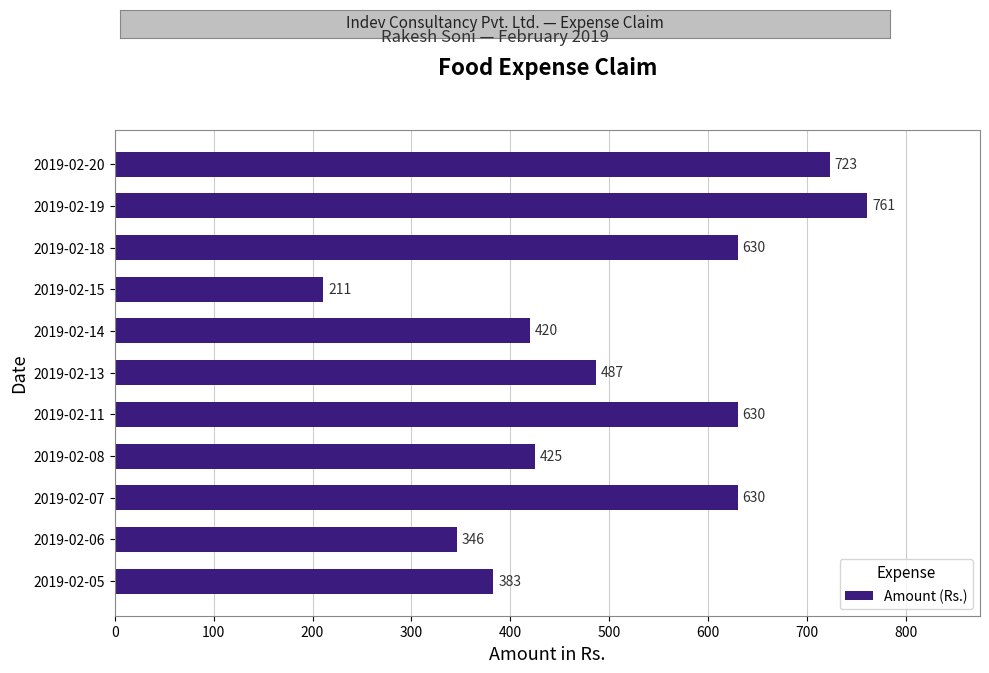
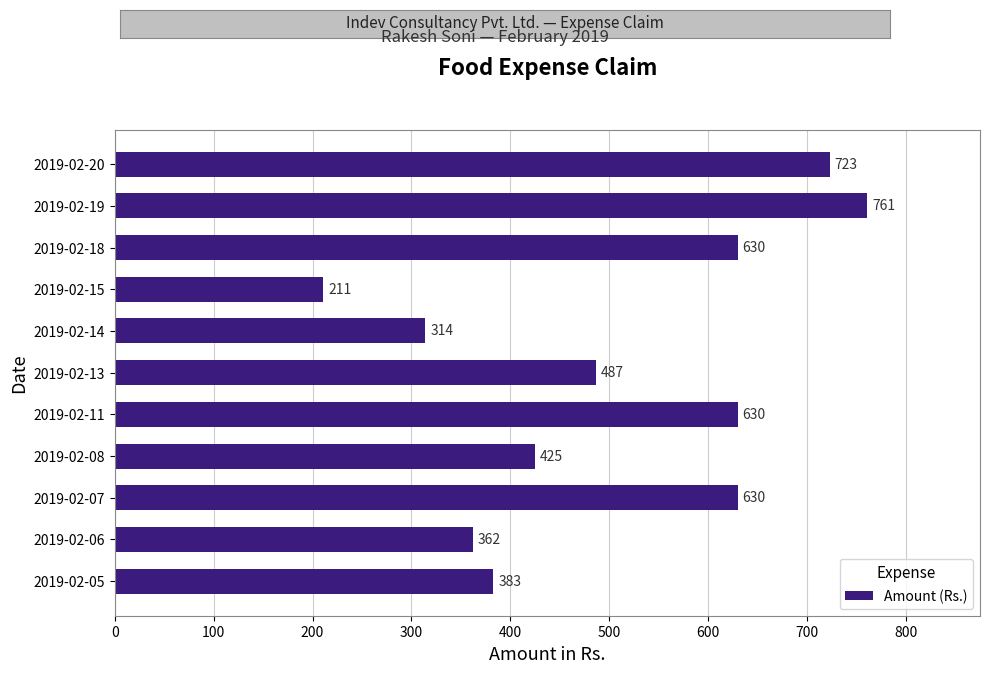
2019-02-14: 420 -> 314
2019-02-06: 346 -> 362
